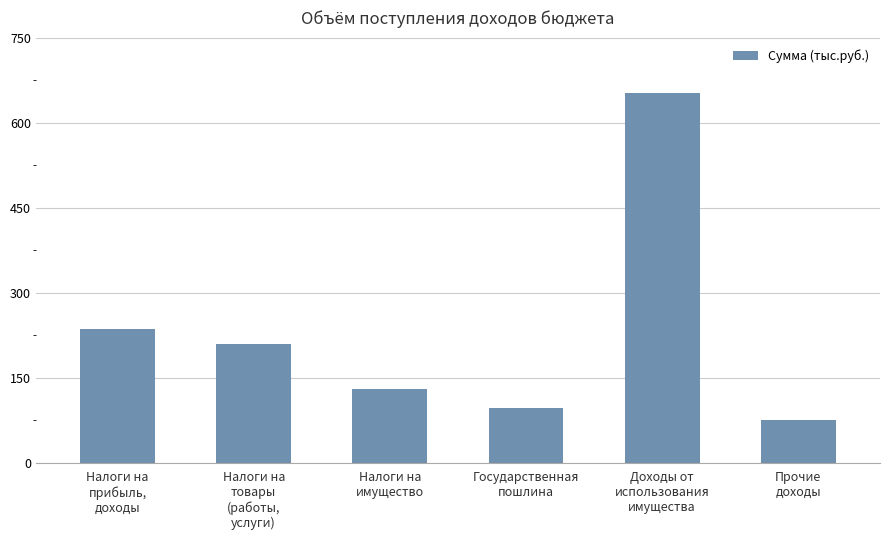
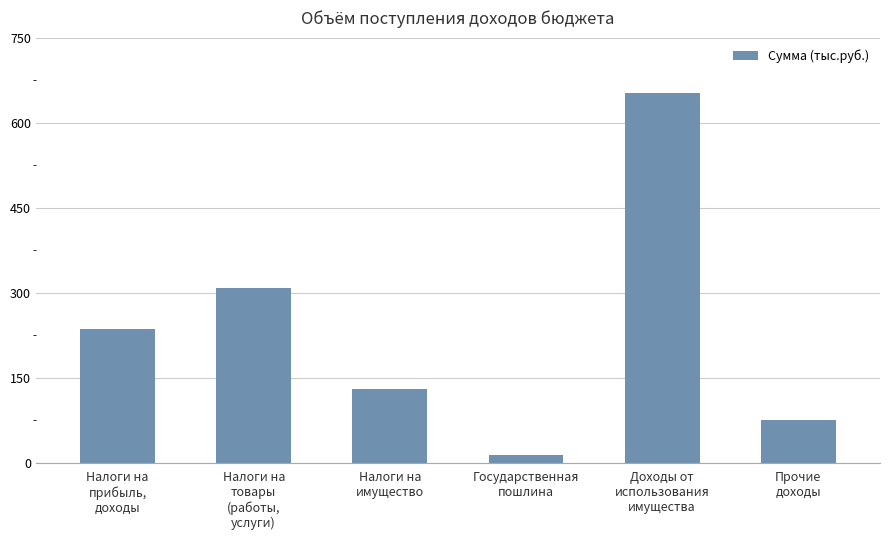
Налоги на товары (работы, услуги): 210 -> 310
Государственная пошлина: 100 -> 10
